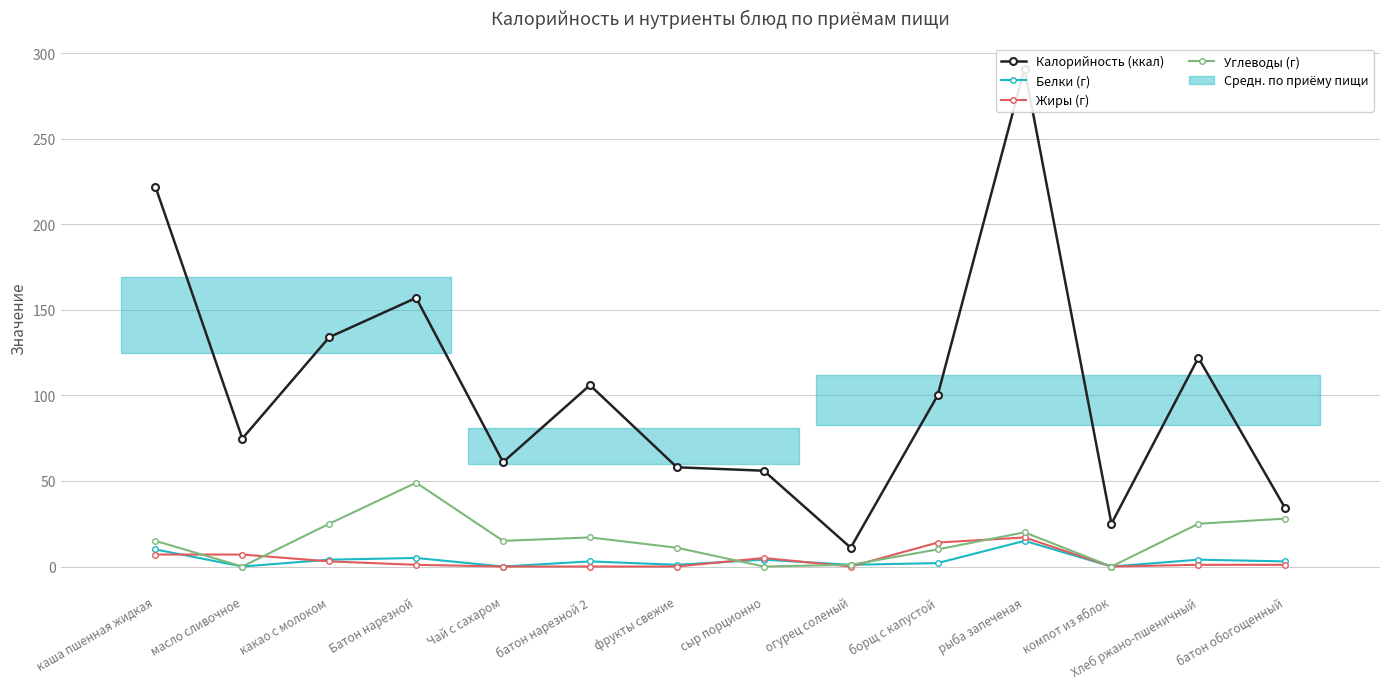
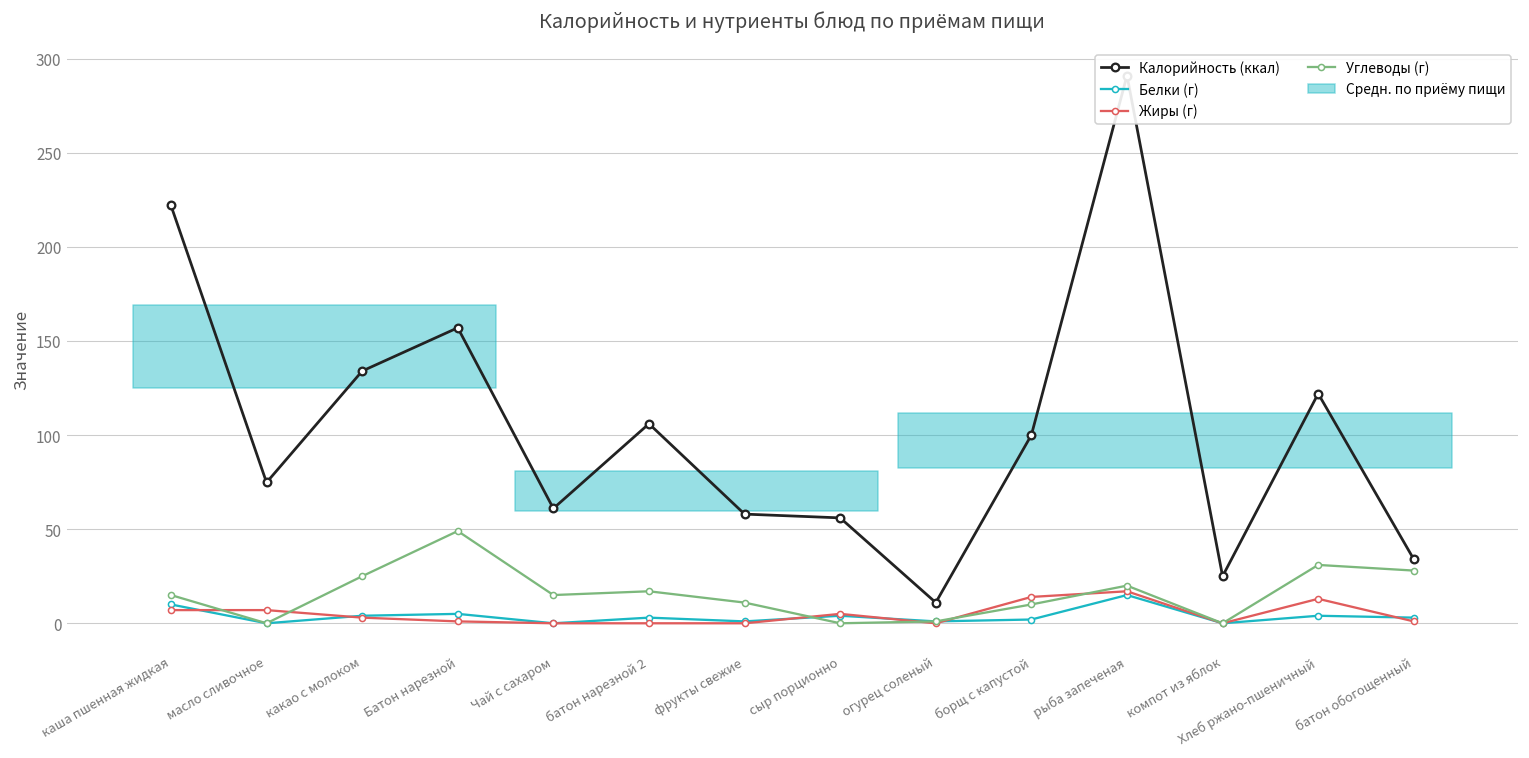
Жиры (г), Хлеб ржано-пшеничный: 1 -> 13
Углеводы (г), Хлеб ржано-пшеничный: 25 -> 31
